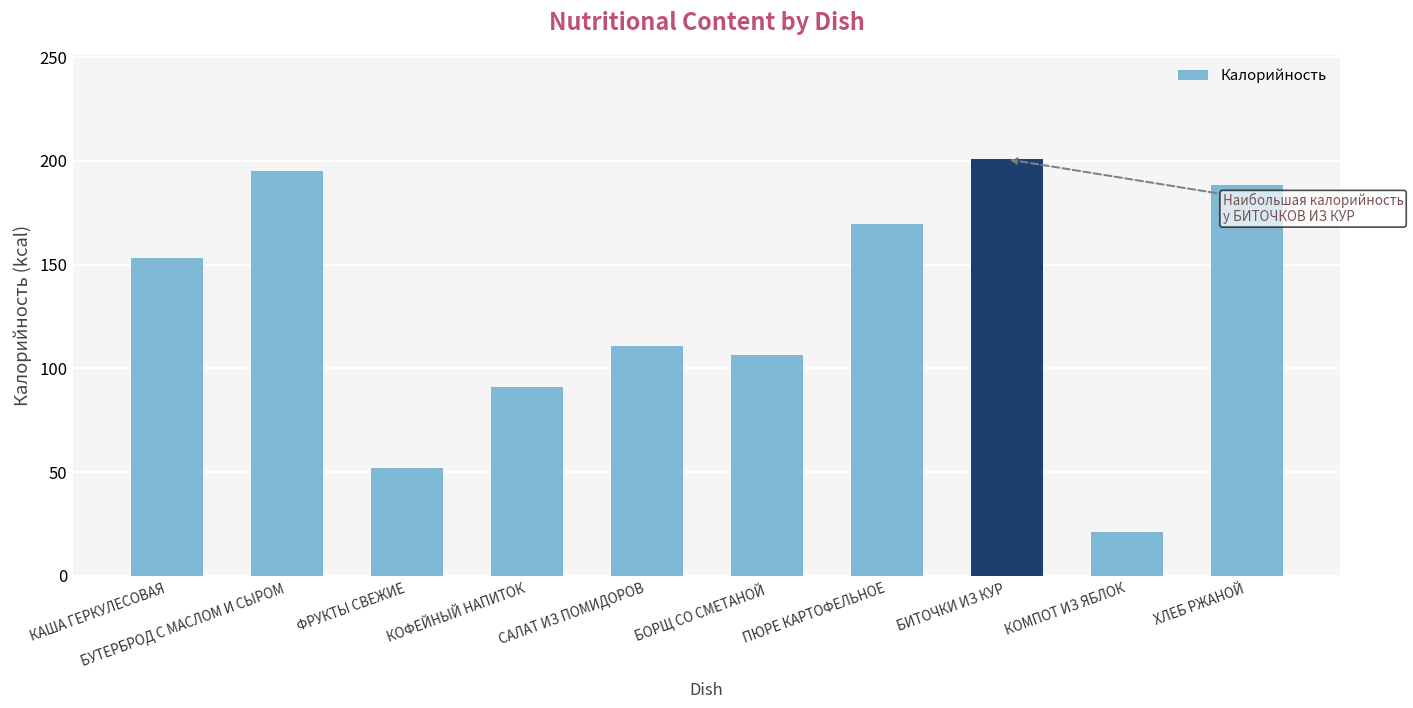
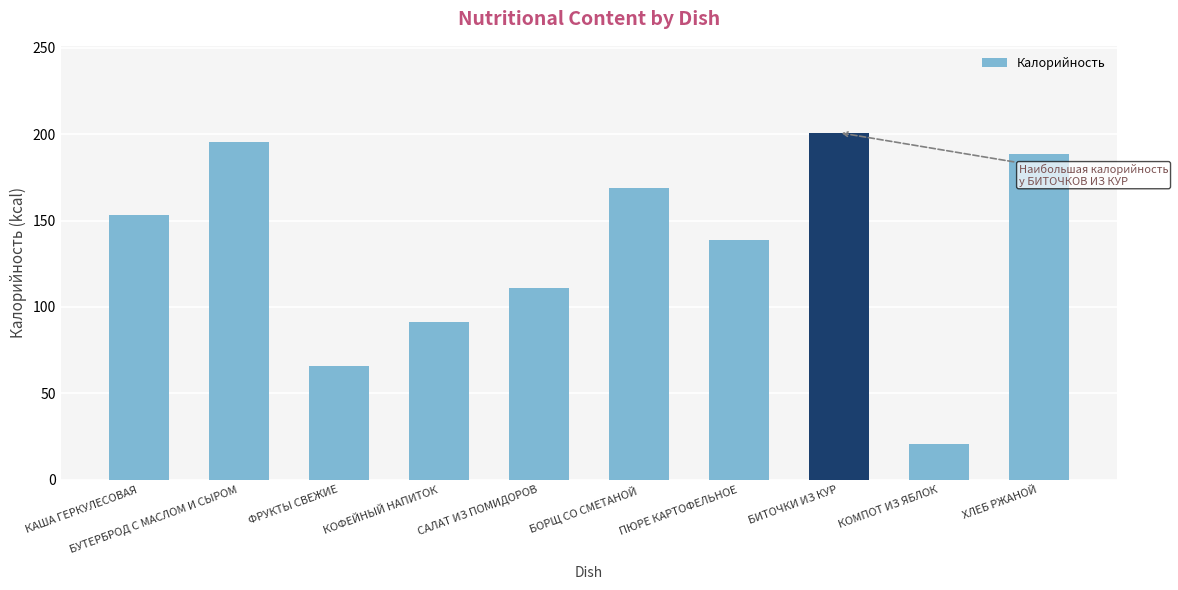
ФРУКТЫ СВЕЖИЕ: 52 -> 66
БОРЩ СО СМЕТАНОЙ: 106 -> 169
ПЮРЕ КАРТОФЕЛЬНОЕ: 170 -> 139
